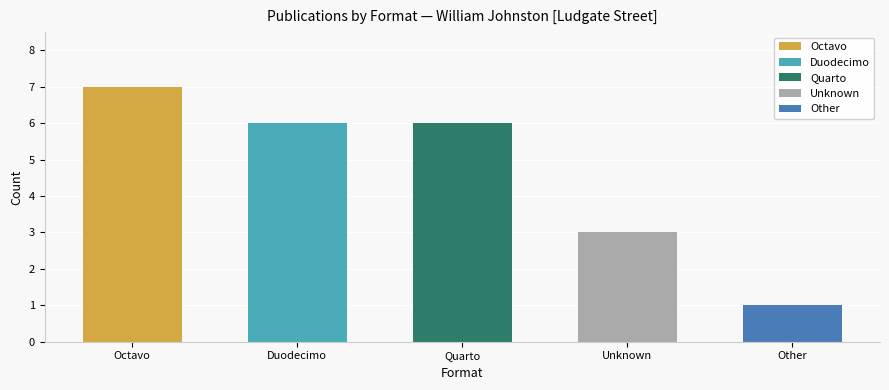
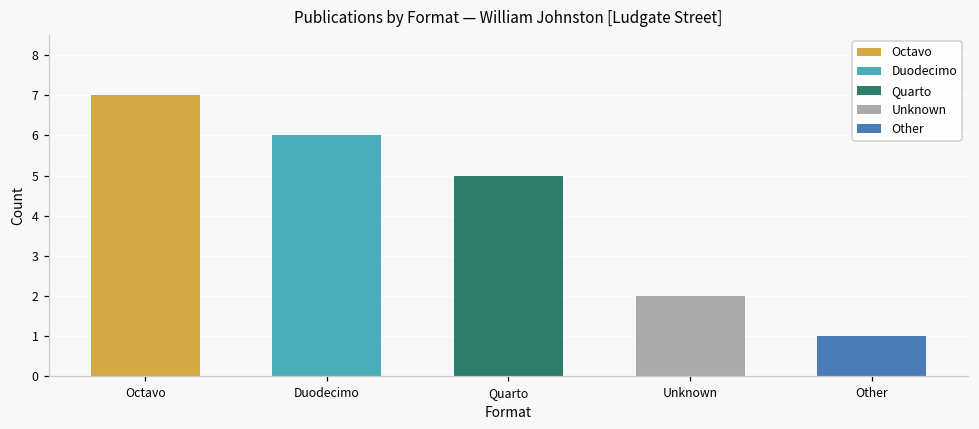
Quarto, Quarto: 6 -> 5
Unknown, Unknown: 3 -> 2
